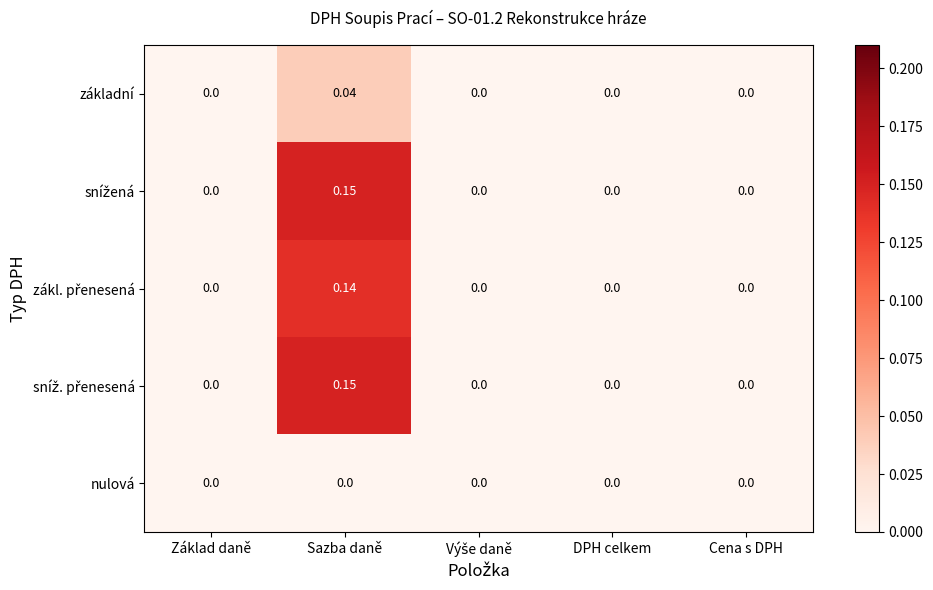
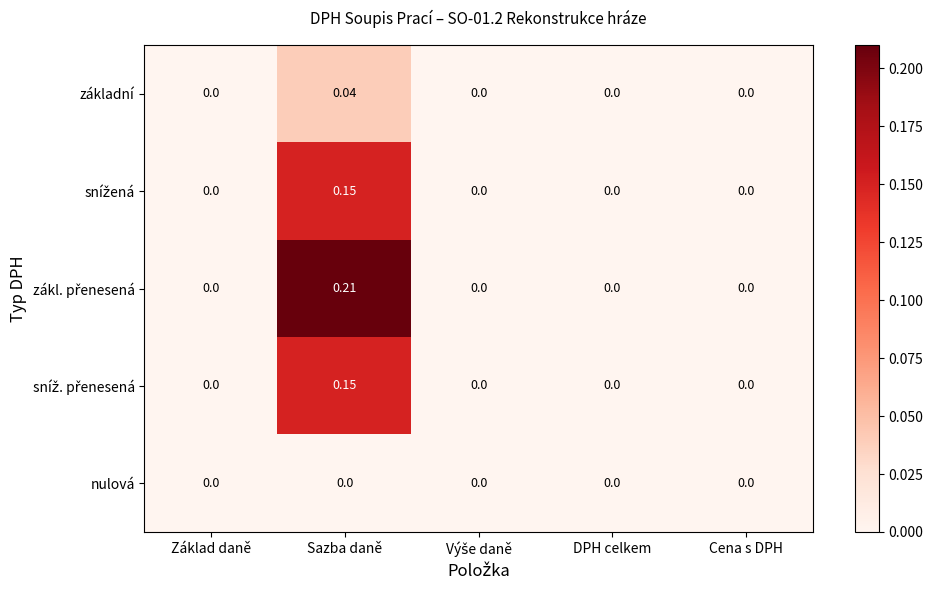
zákl. přenesená, Sazba daně: 0.14 -> 0.21
